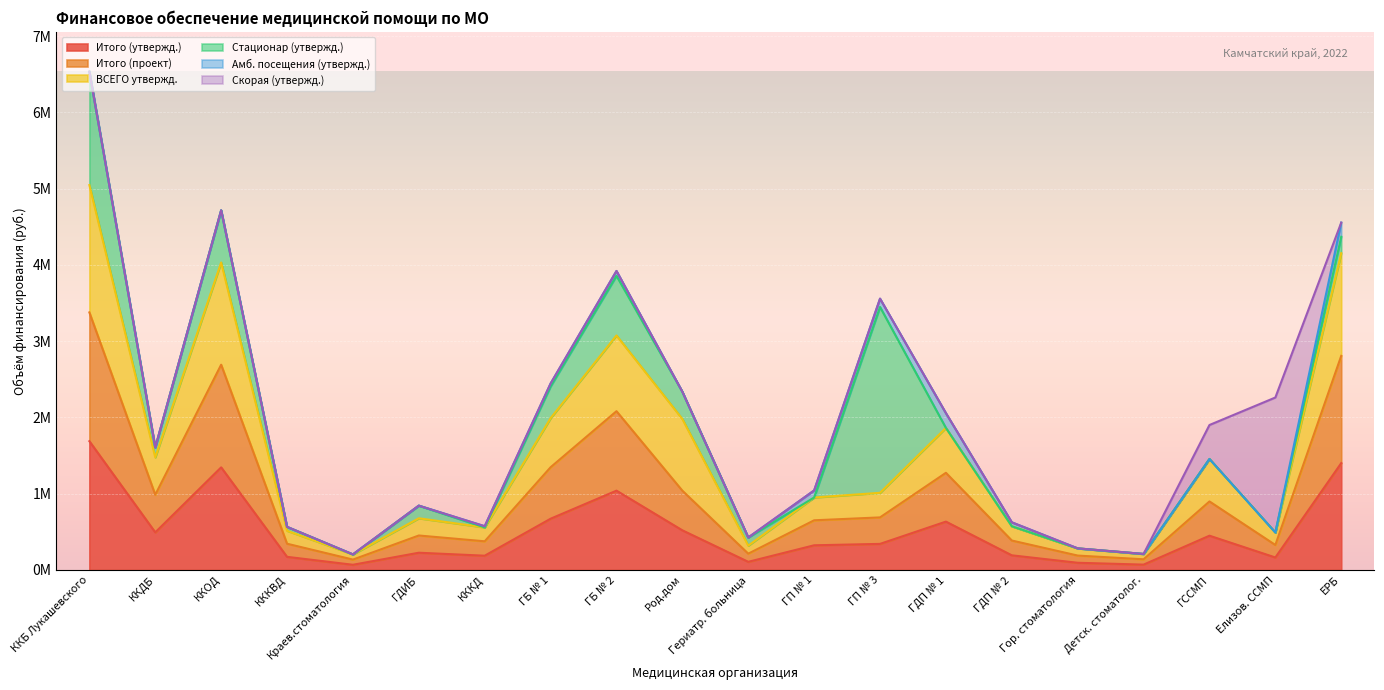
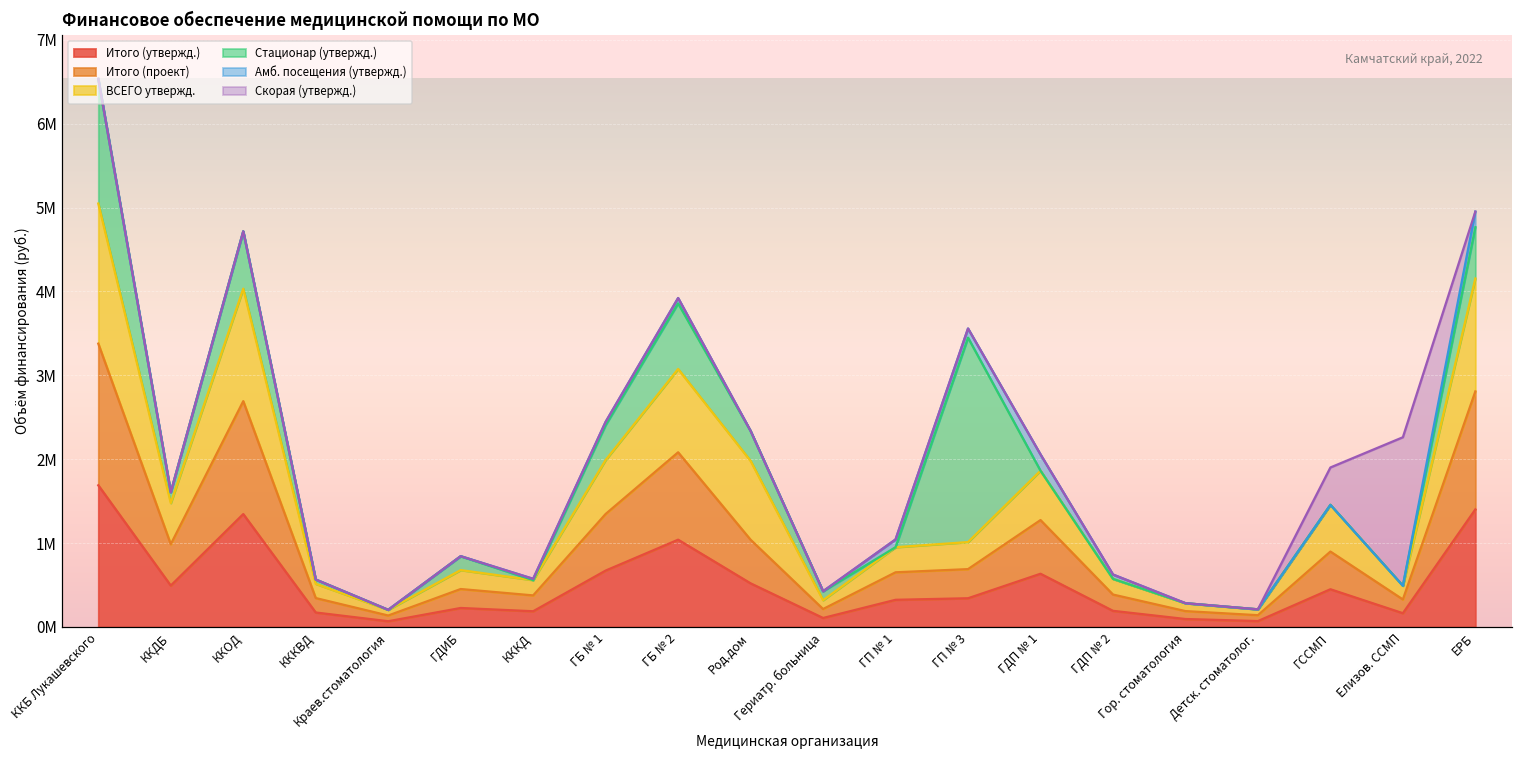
Стационар (утвержд.), ЕРБ: 200000 -> 600000
